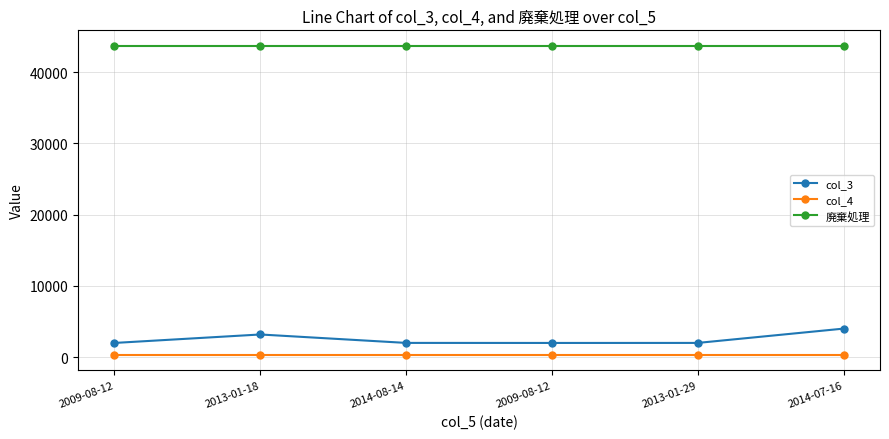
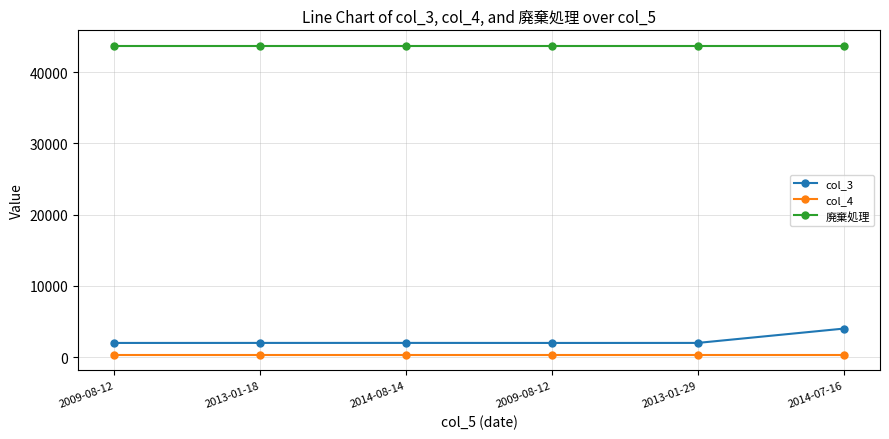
col_3, 2013-01-18: 3000 -> 2000
